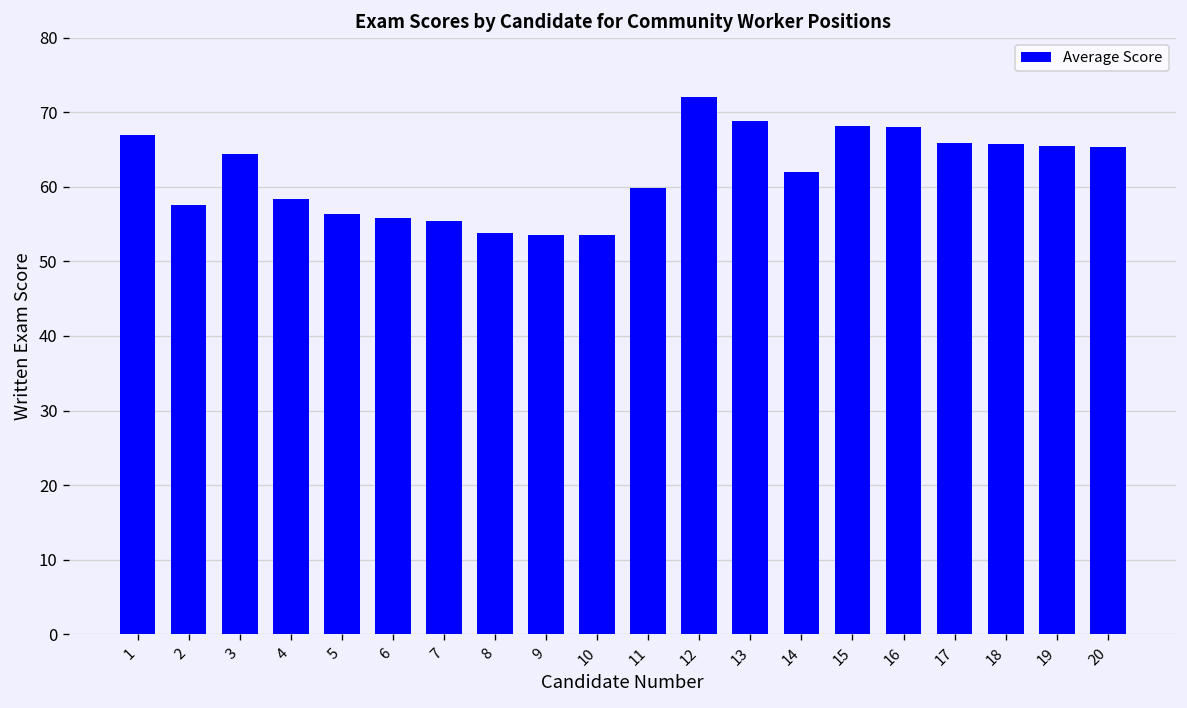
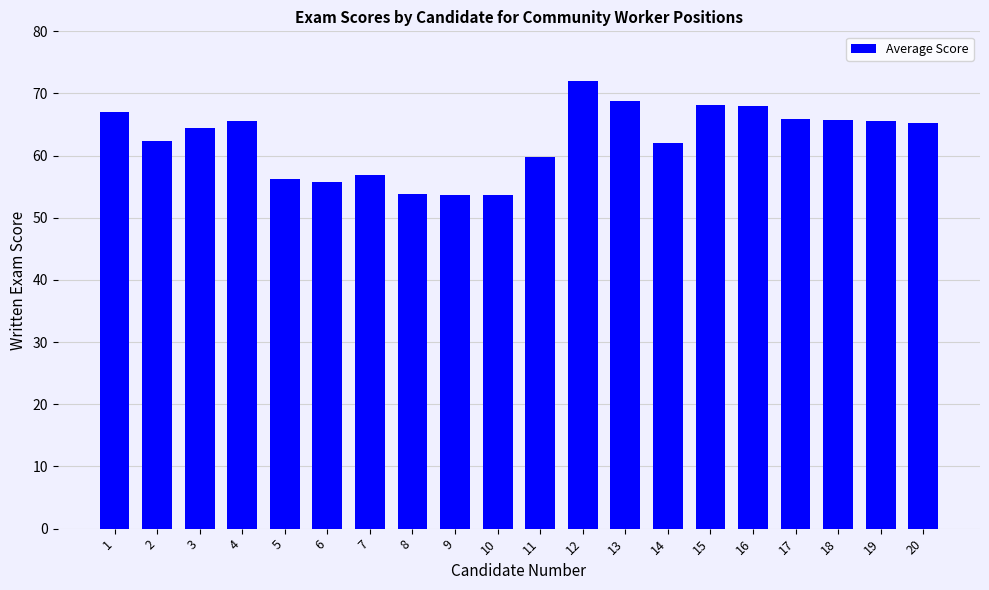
2: 58 -> 62
4: 58 -> 66
7: 55 -> 57
